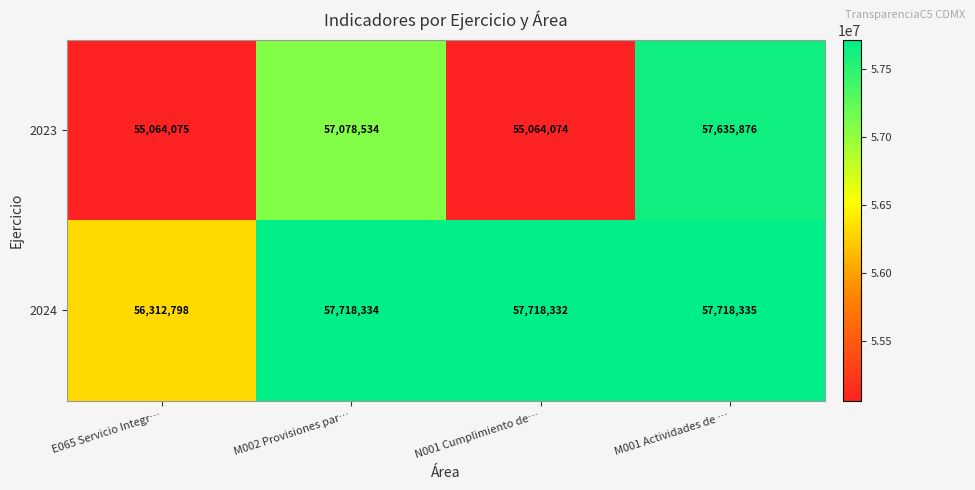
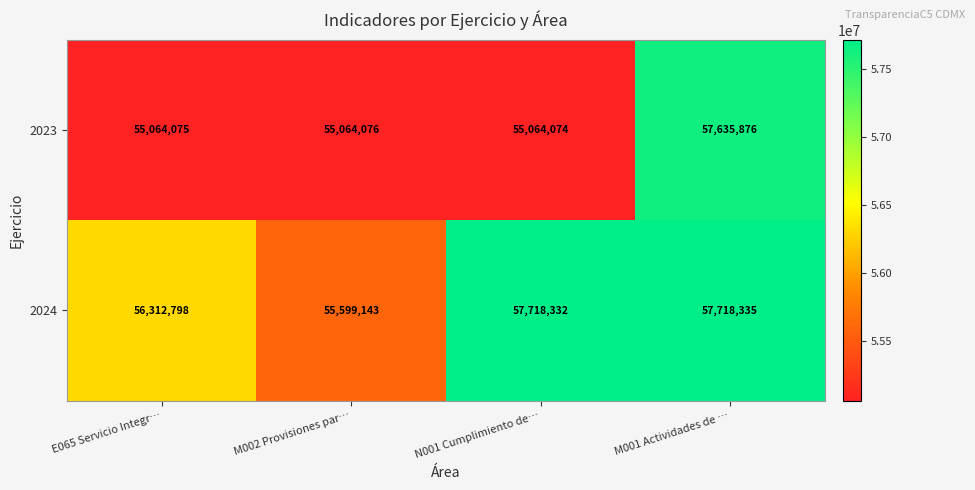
2023, M002 Provisiones par…: 57,078,534 -> 55,064,076
2024, M002 Provisiones par…: 57,718,334 -> 55,599,143
